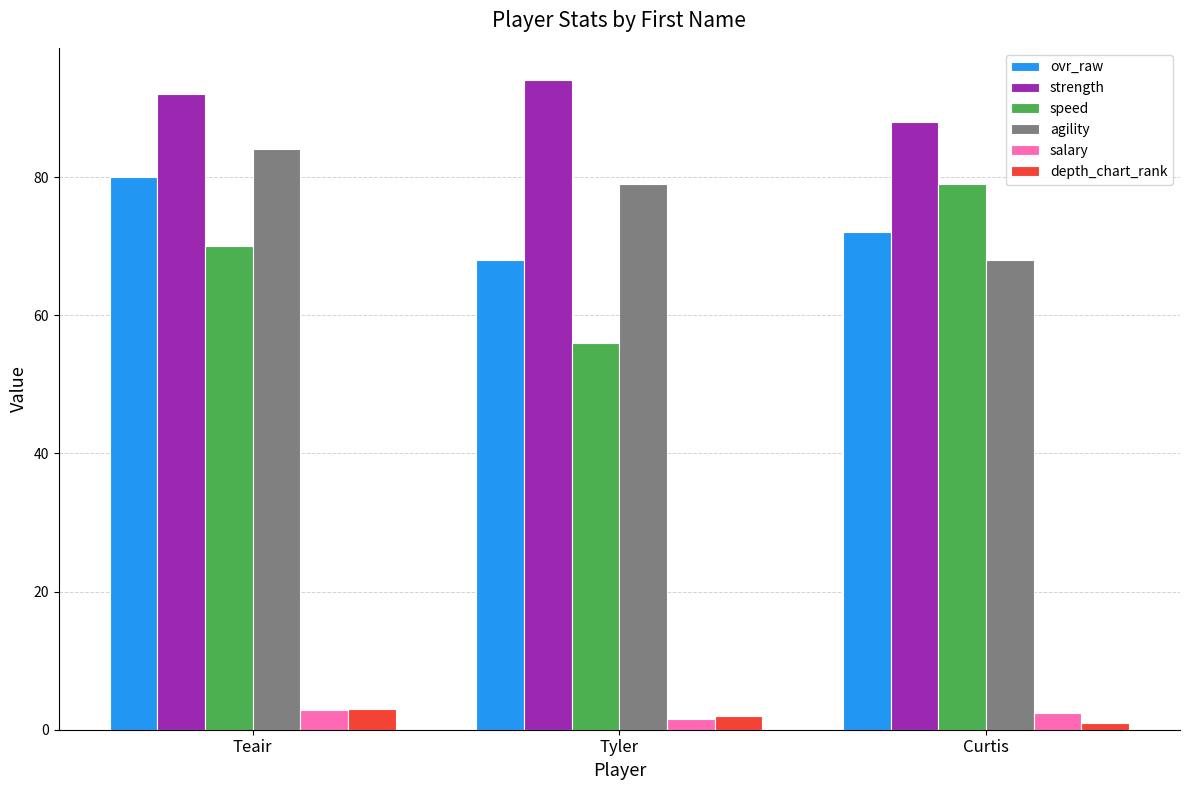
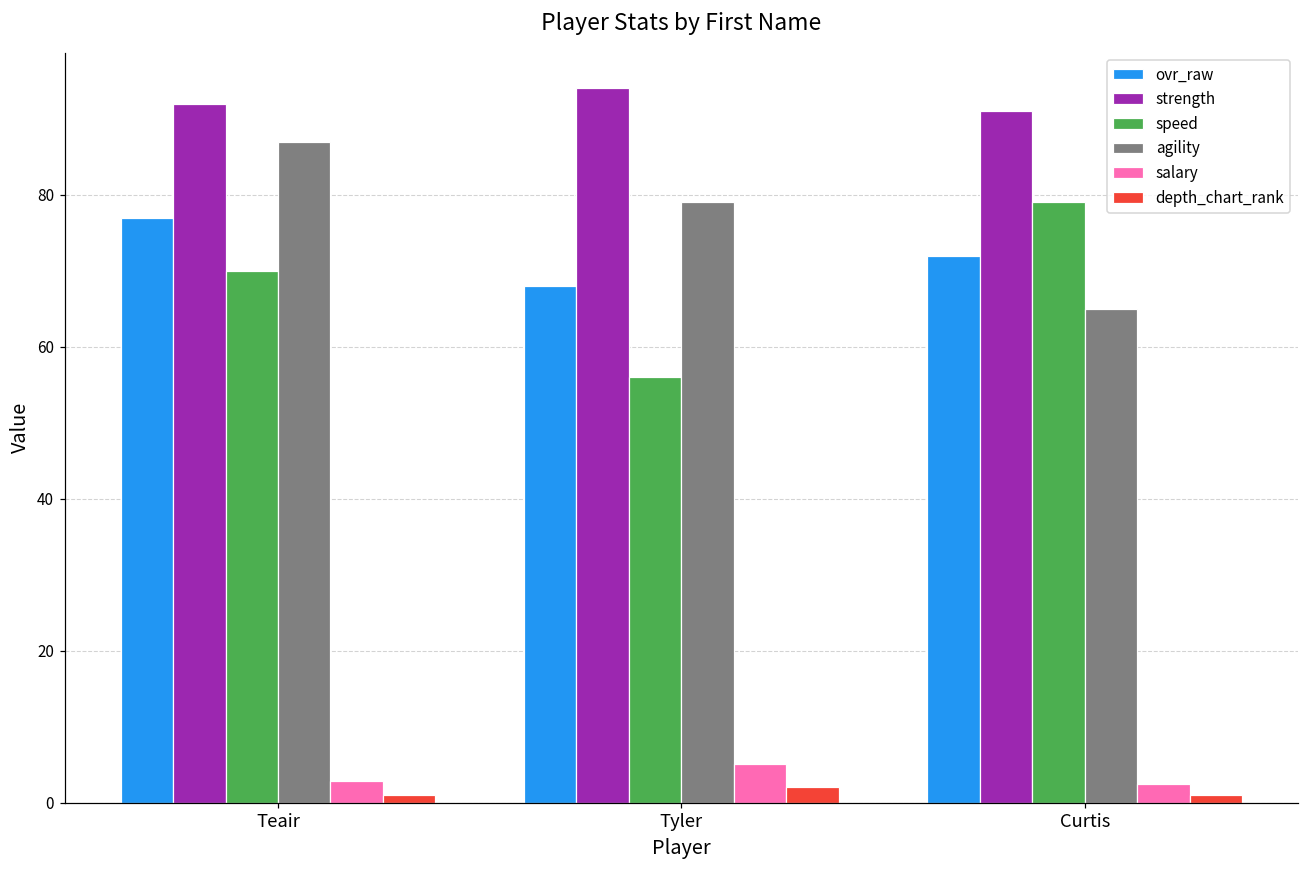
ovr_raw, Teair: 80 -> 77
agility, Teair: 84 -> 87
depth_chart_rank, Teair: 3 -> 1
salary, Tyler: 2 -> 5
strength, Curtis: 88 -> 91
agility, Curtis: 68 -> 65
